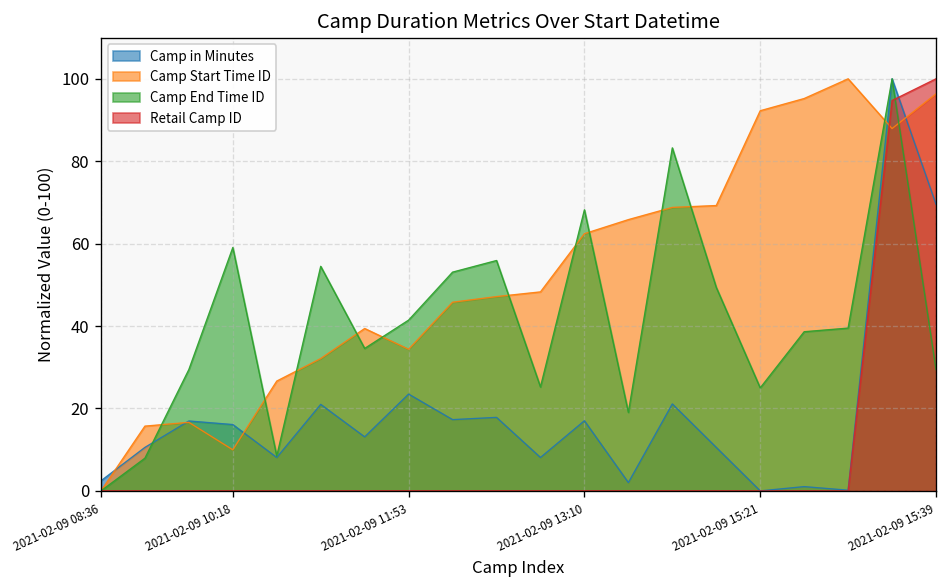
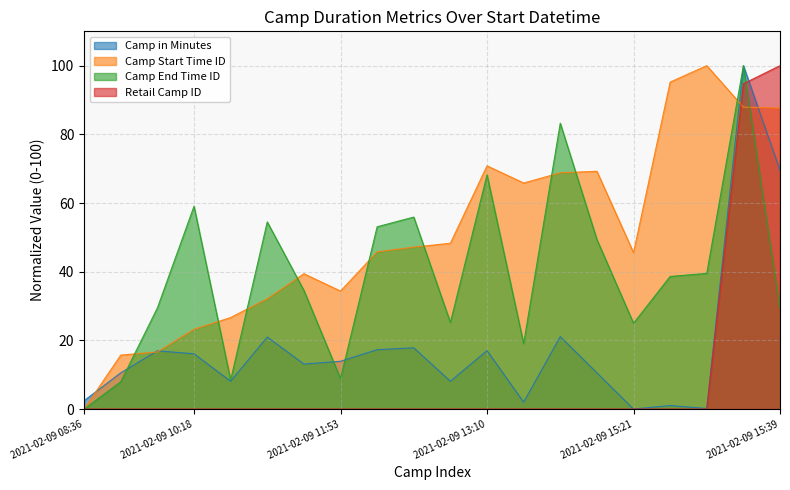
Camp Start Time ID, 2021-02-09 10:18: 10 -> 23
Camp in Minutes, 2021-02-09 11:53: 23 -> 14
Camp End Time ID, 2021-02-09 11:53: 41 -> 9
Camp Start Time ID, 2021-02-09 13:10: 62 -> 71
Camp Start Time ID, 2021-02-09 15:21: 92 -> 46
Camp Start Time ID, 2021-02-09 15:39: 96 -> 88
